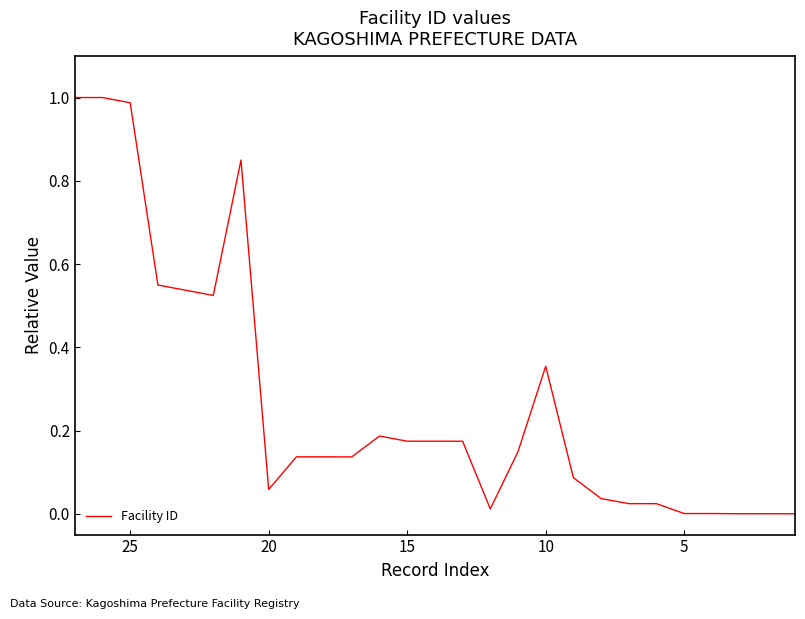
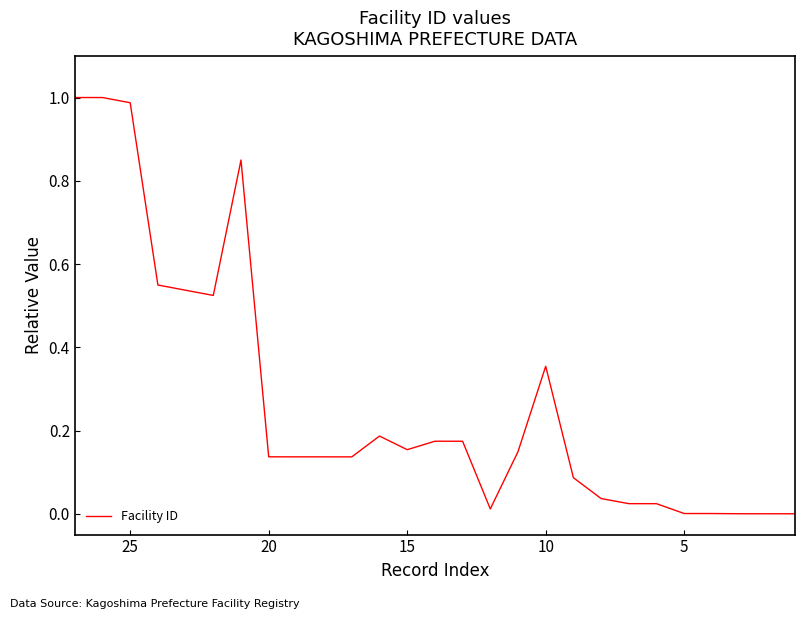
20: 0.06 -> 0.14
15: 0.17 -> 0.15
